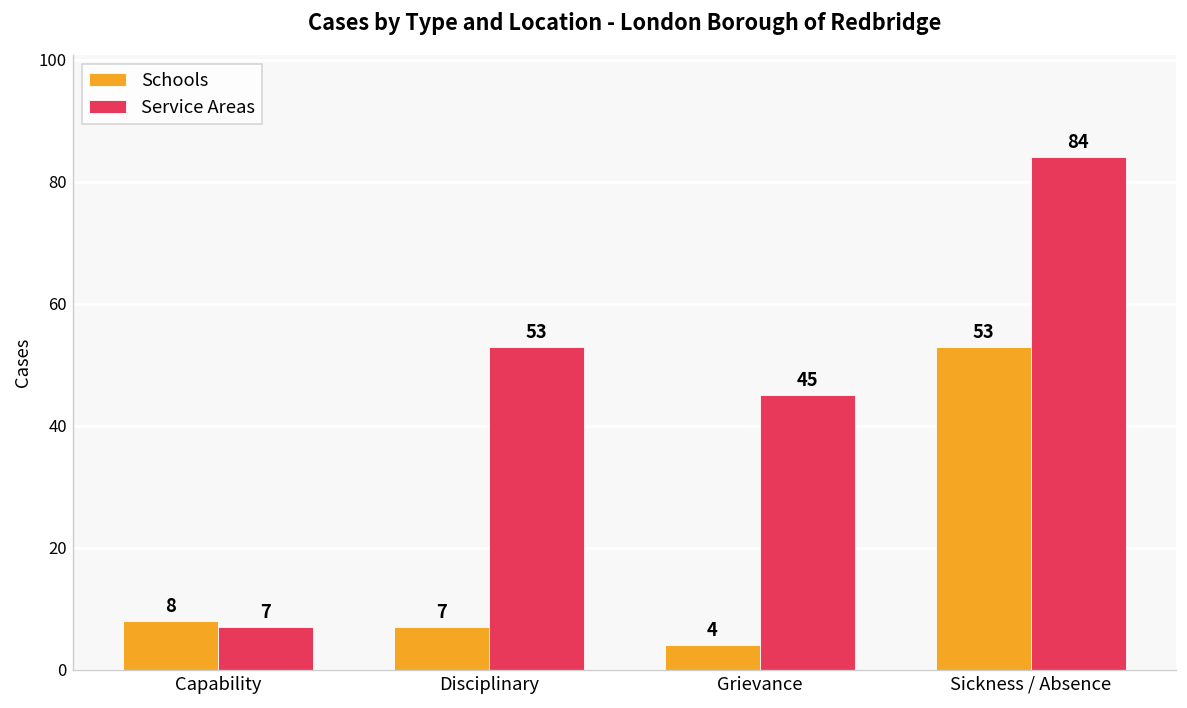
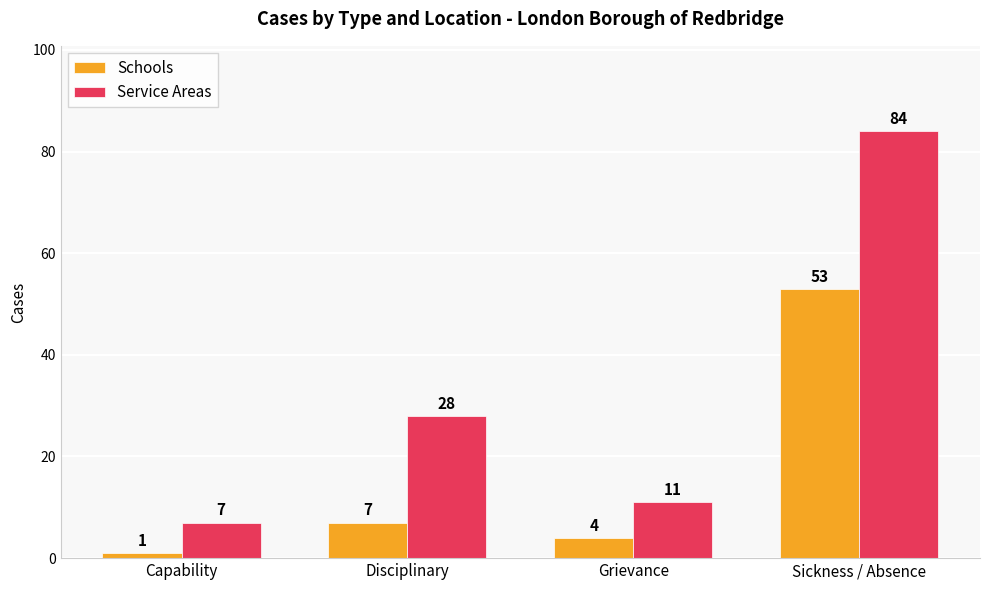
Schools, Capability: 8 -> 1
Service Areas, Disciplinary: 53 -> 28
Service Areas, Grievance: 45 -> 11
